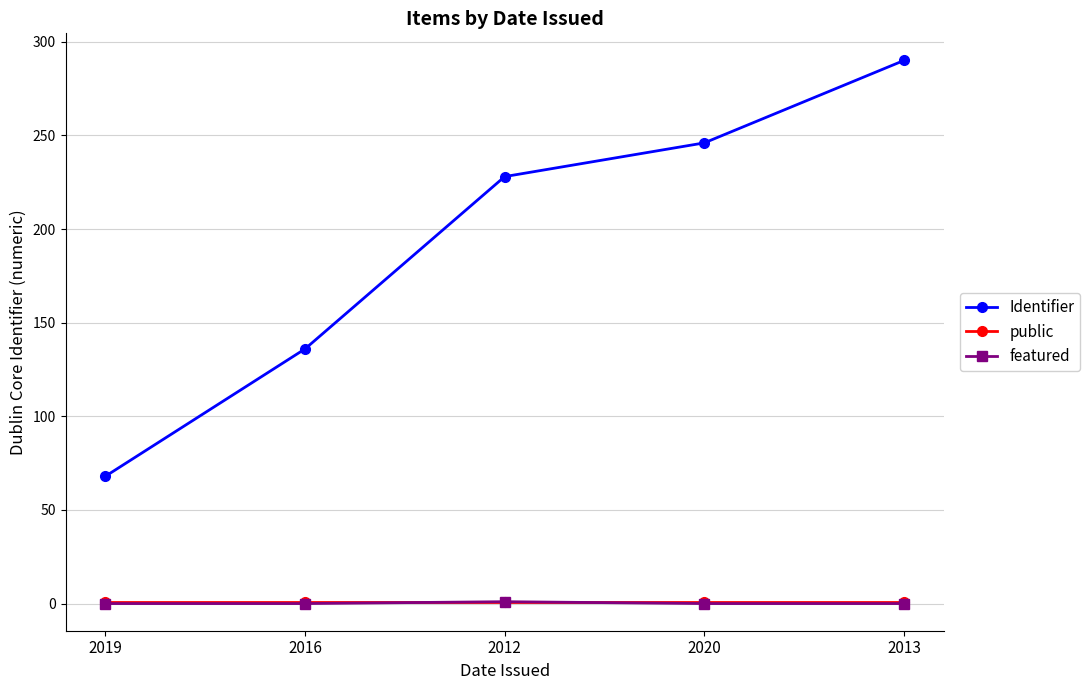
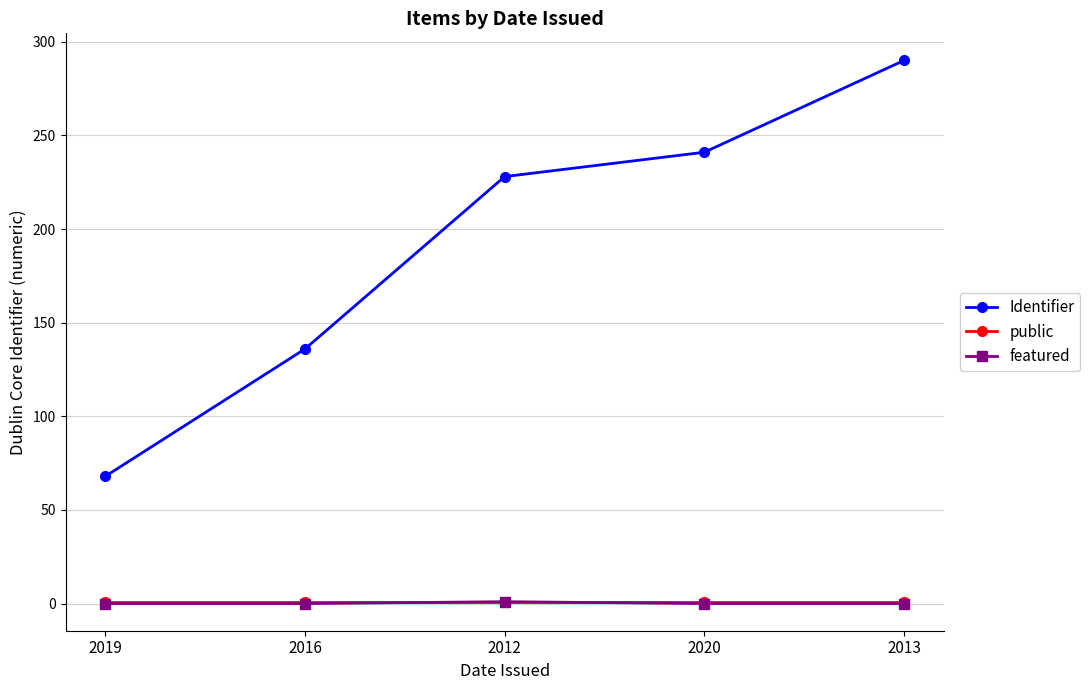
Identifier, 2020: 246 -> 241
